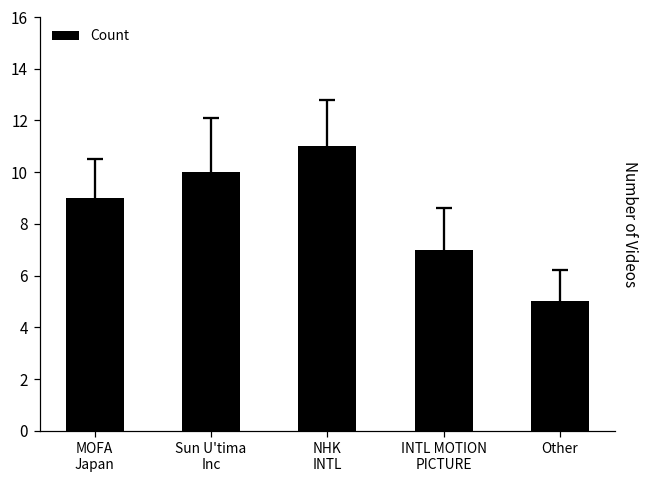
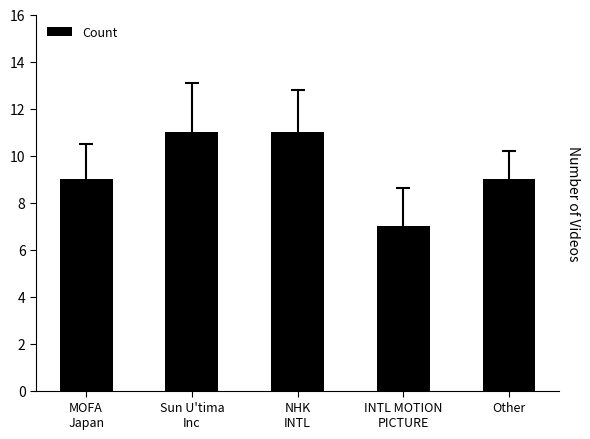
Count, Sun U'tima Inc: 10 -> 11
Count, Other: 5 -> 9
